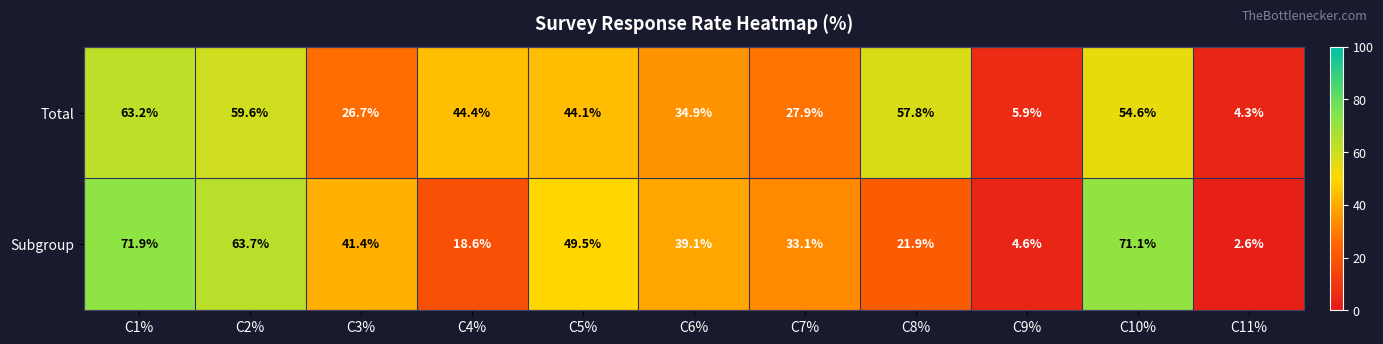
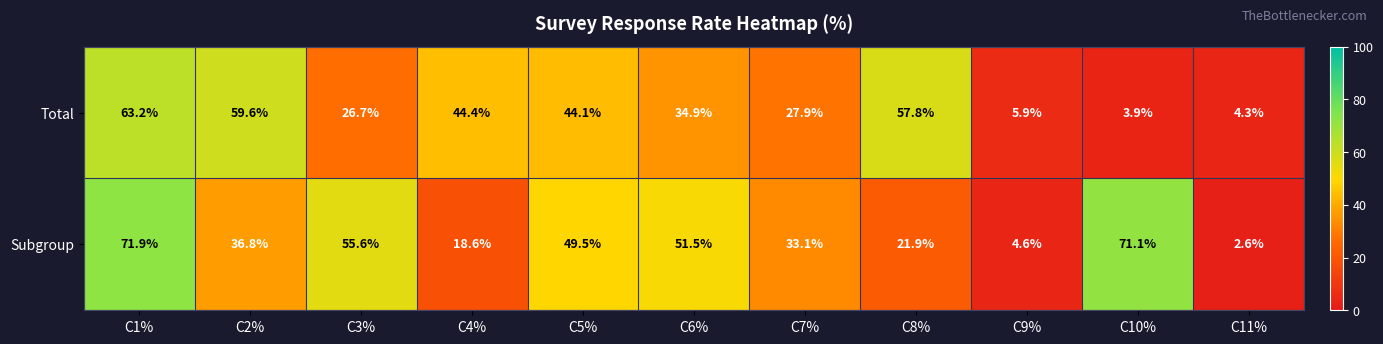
Total, C10%: 54.6% -> 3.9%
Subgroup, C2%: 63.7% -> 36.8%
Subgroup, C3%: 41.4% -> 55.6%
Subgroup, C6%: 39.1% -> 51.5%
